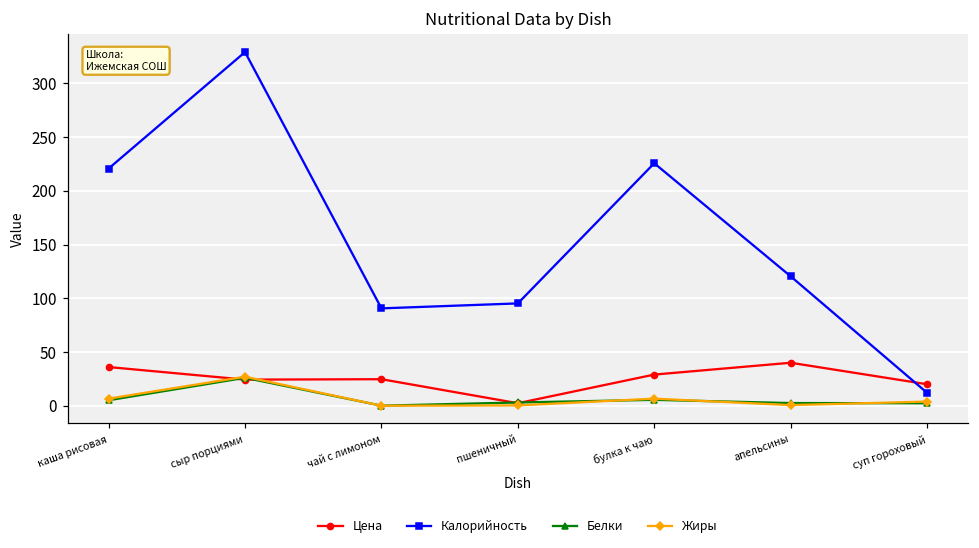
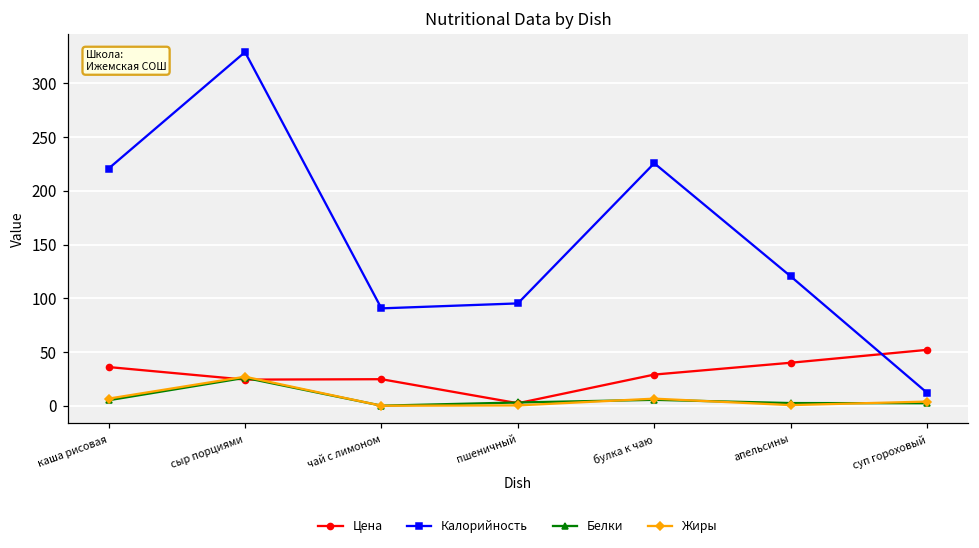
Цена, суп гороховый: 20 -> 50
